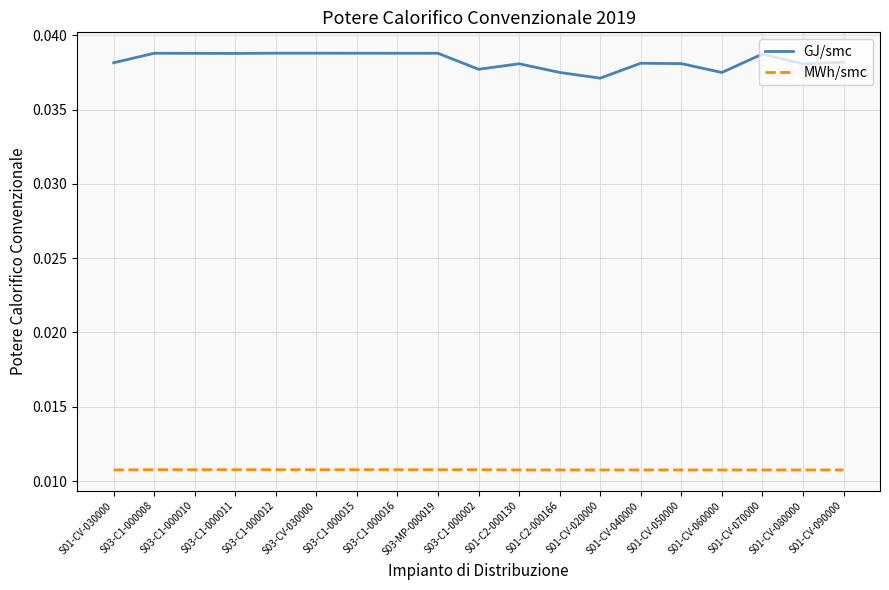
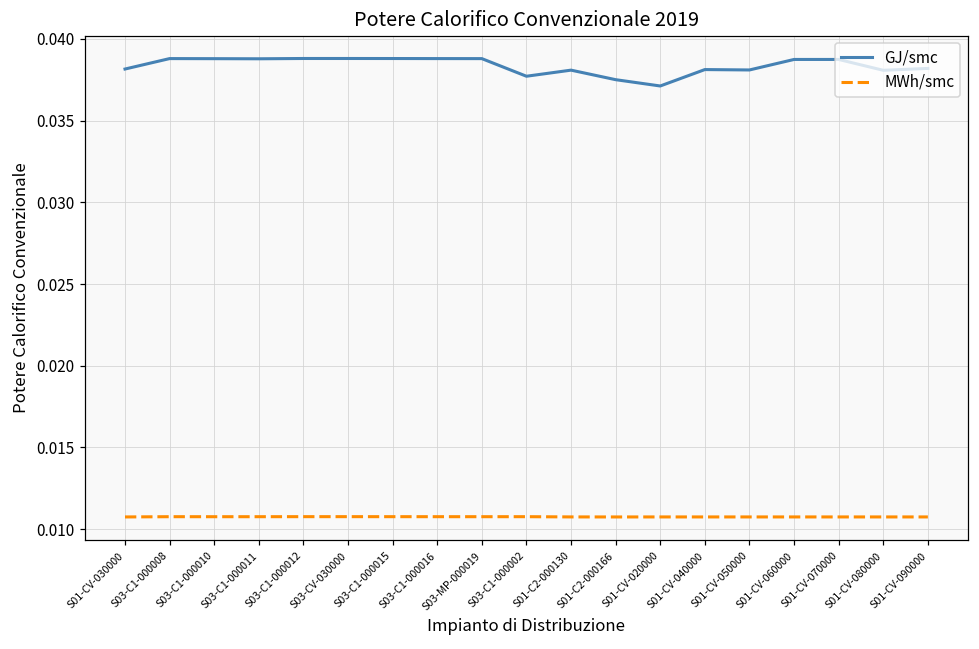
GJ/smc, S01-CV-060000: 0.0375 -> 0.0387
